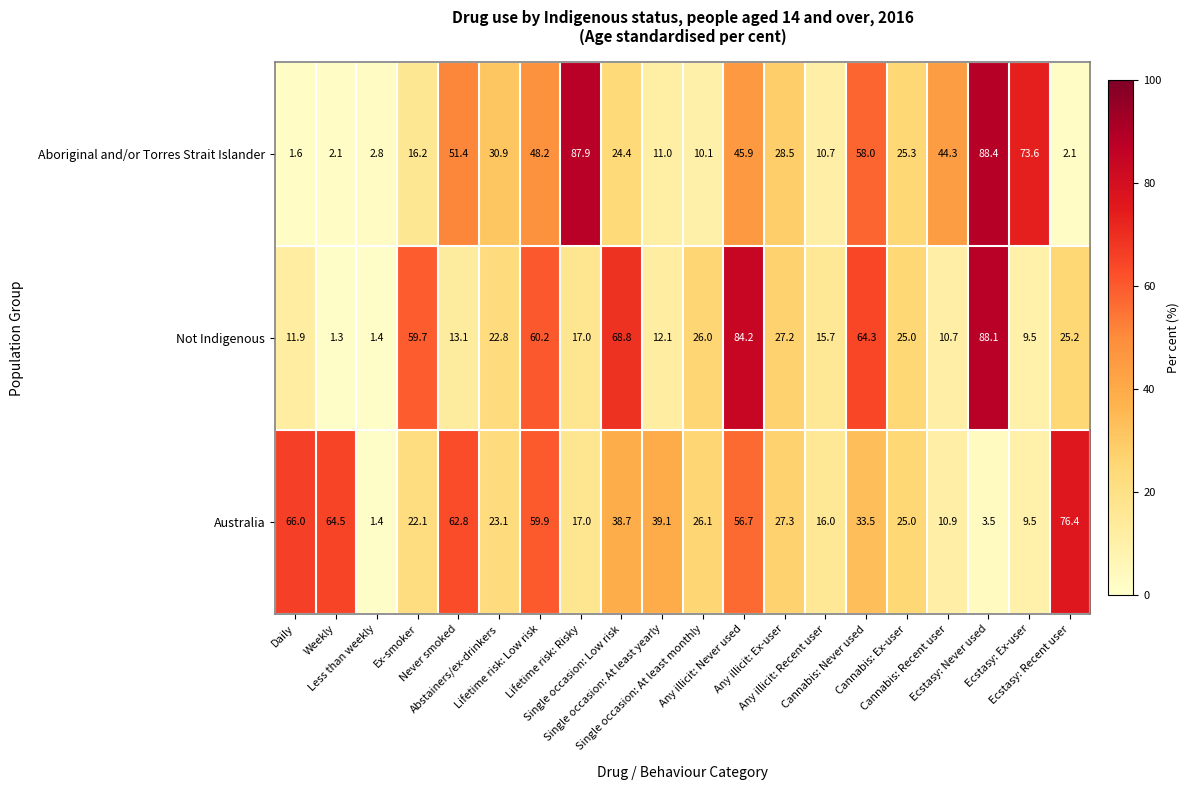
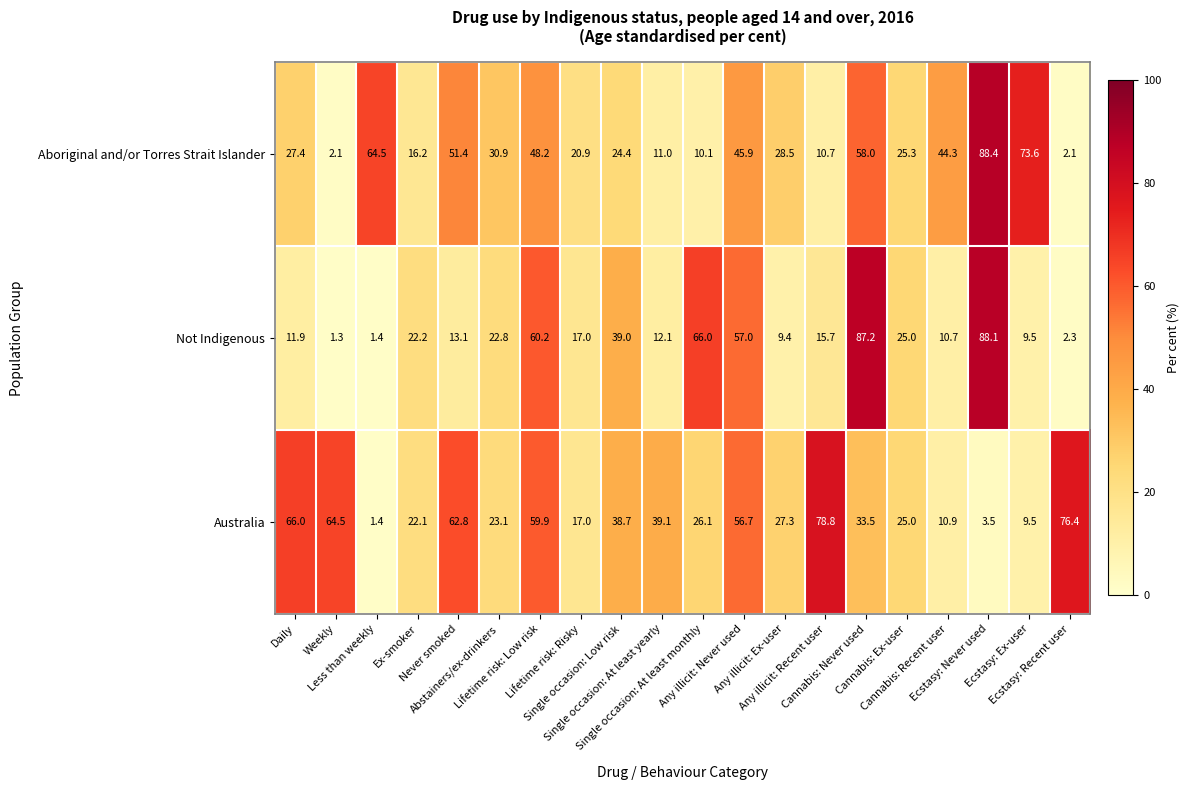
Aboriginal and/or Torres Strait Islander, Daily: 1.6 -> 27.4
Aboriginal and/or Torres Strait Islander, Less than weekly: 2.8 -> 64.5
Aboriginal and/or Torres Strait Islander, Lifetime risk: Risky: 87.9 -> 20.9
Not Indigenous, Ex-smoker: 59.7 -> 22.2
Not Indigenous, Single occasion: Low risk: 68.8 -> 39.0
Not Indigenous, Single occasion: At least monthly: 26.0 -> 66.0
Not Indigenous, Any illicit: Never used: 84.2 -> 57.0
Not Indigenous, Any illicit: Ex-user: 27.2 -> 9.4
Not Indigenous, Cannabis: Never used: 64.3 -> 87.2
Not Indigenous, Ecstasy: Recent user: 25.2 -> 2.3
Australia, Any illicit: Recent user: 16.0 -> 78.8
